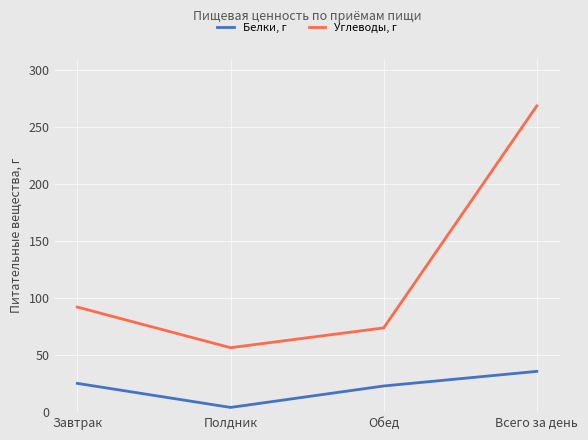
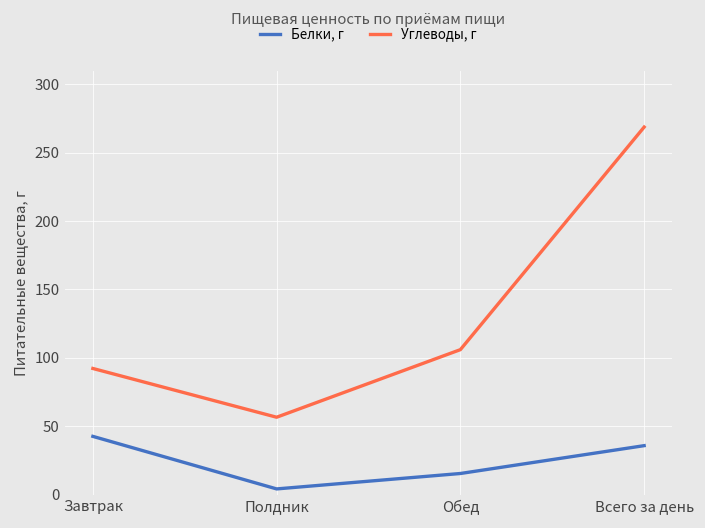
Белки, г, Завтрак: 25 -> 43
Белки, г, Обед: 23 -> 15
Углеводы, г, Обед: 74 -> 106
